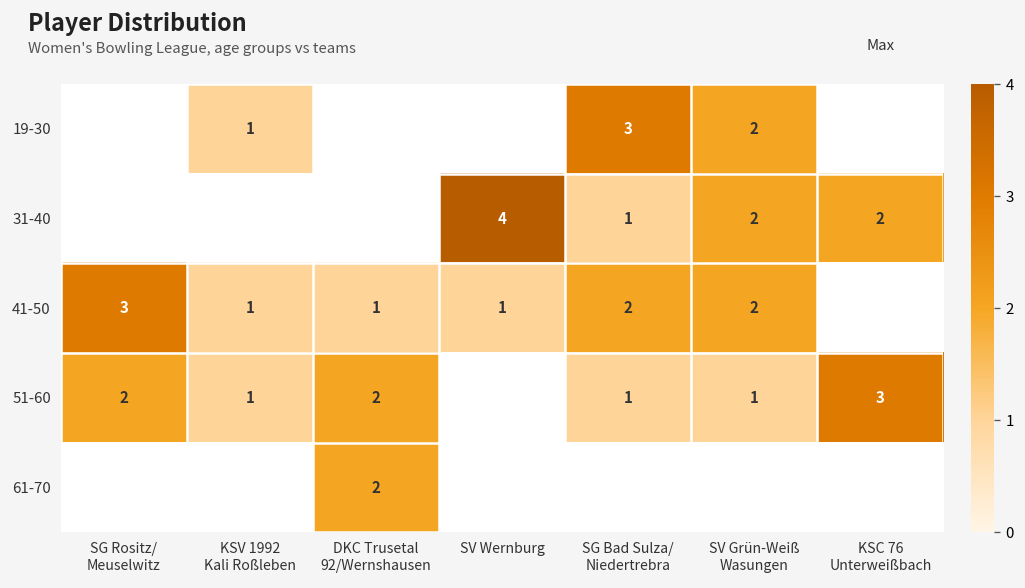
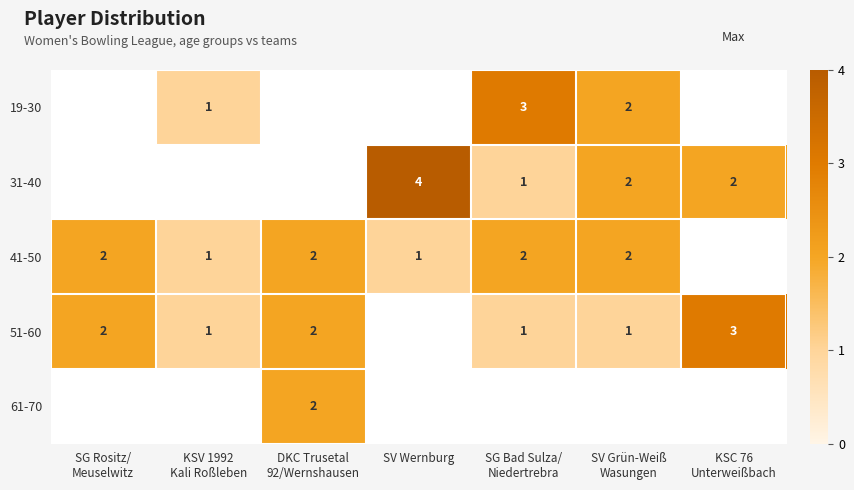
41-50, SG Rositz/ Meuselwitz: 3 -> 2
41-50, DKC Trusetal 92/Wernshausen: 1 -> 2
